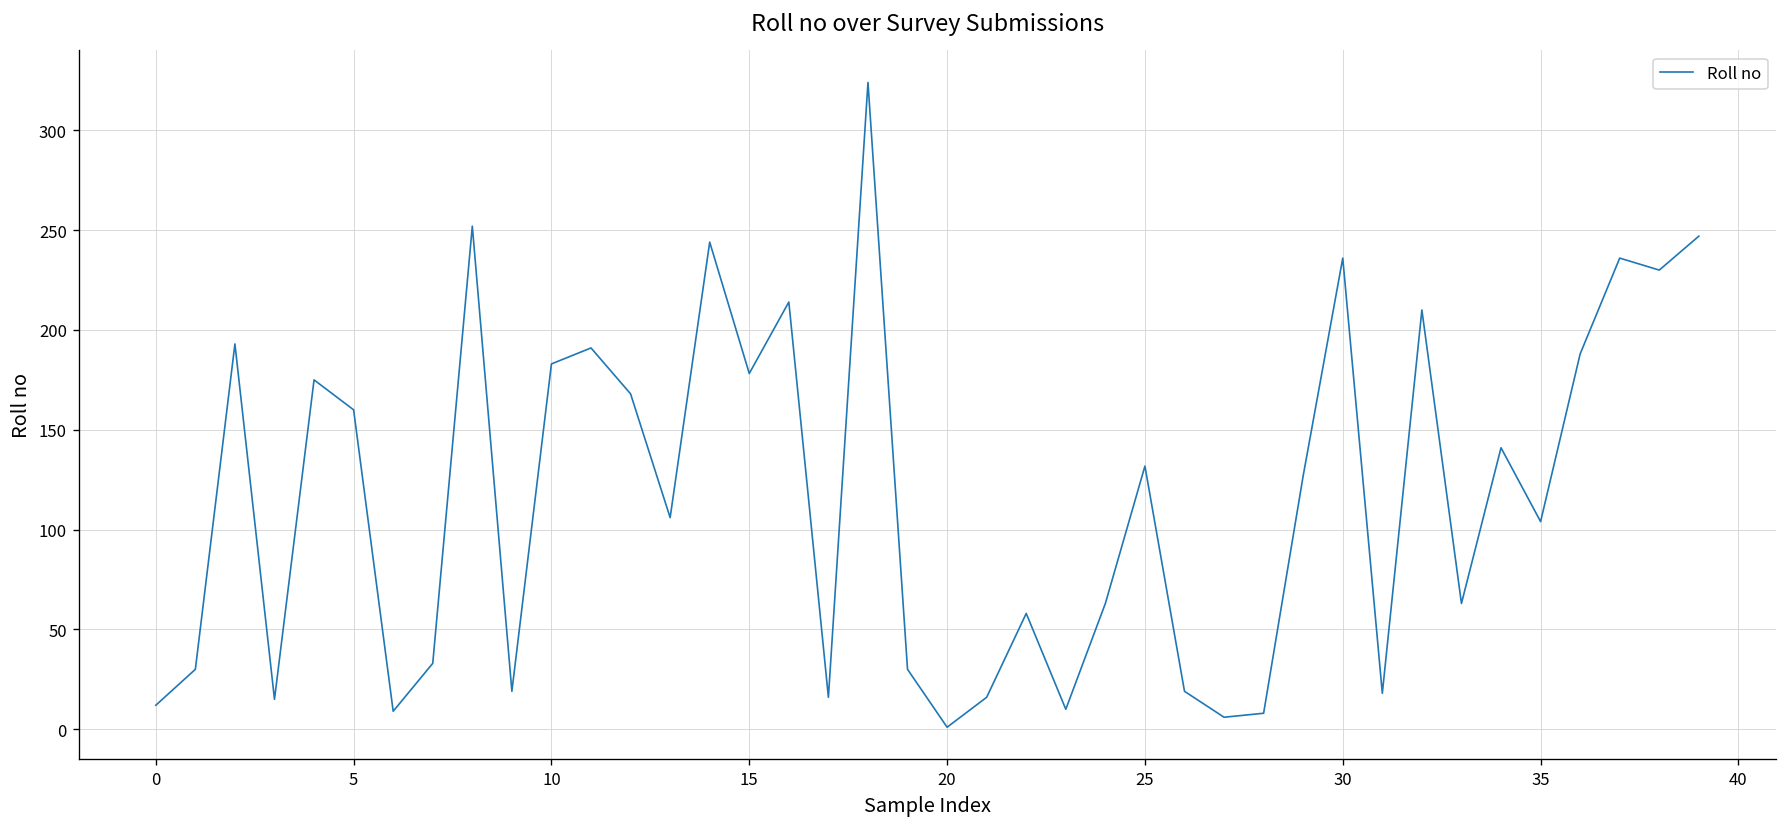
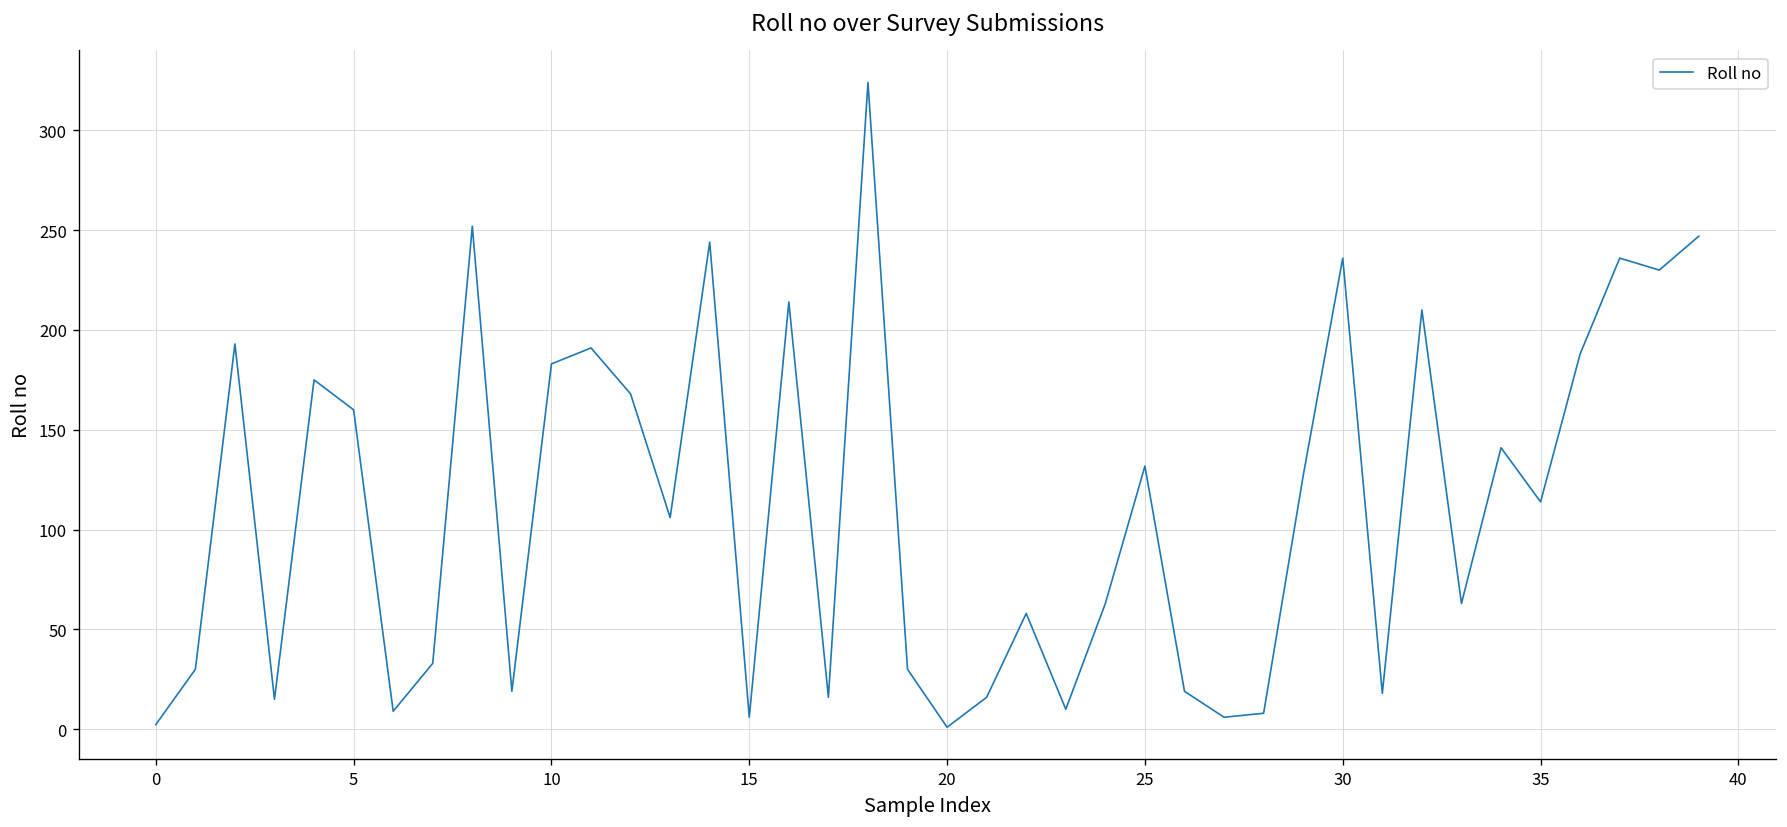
0: 12 -> 2
15: 178 -> 6
35: 104 -> 114
